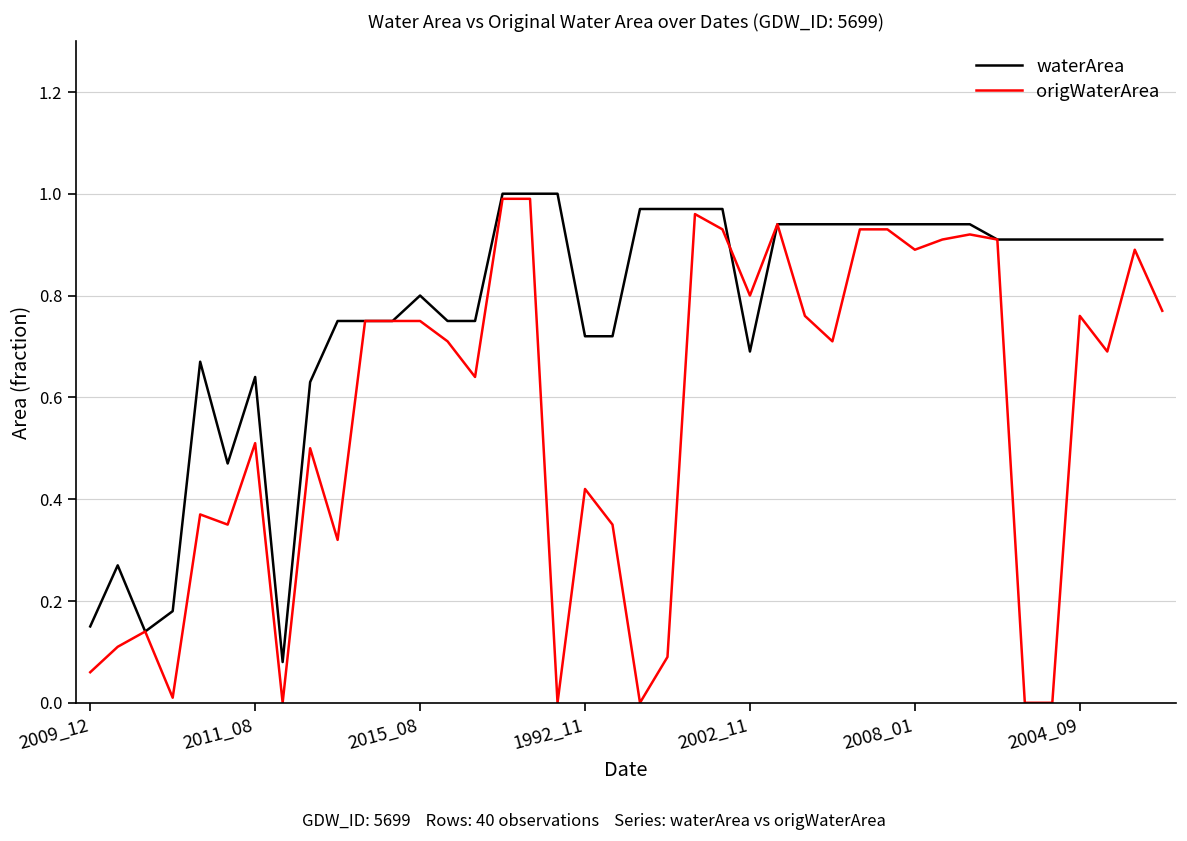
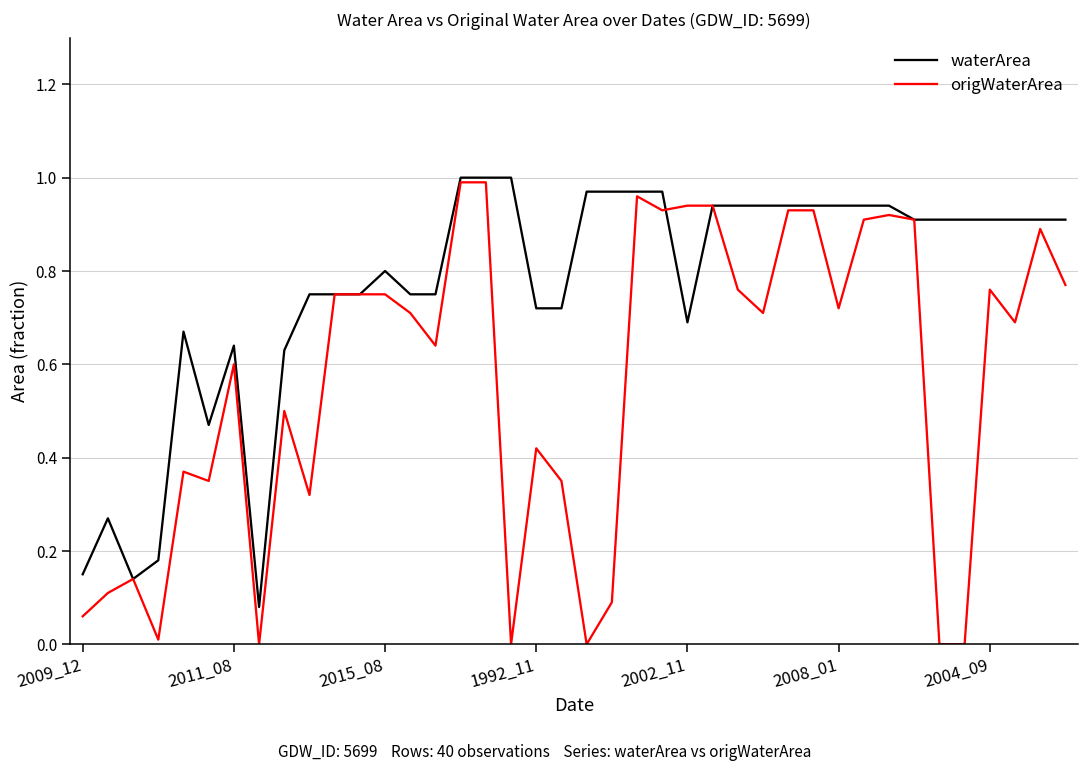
origWaterArea, 2011_08: 0.51 -> 0.60
origWaterArea, 2002_11: 0.80 -> 0.94
origWaterArea, 2008_01: 0.89 -> 0.72
